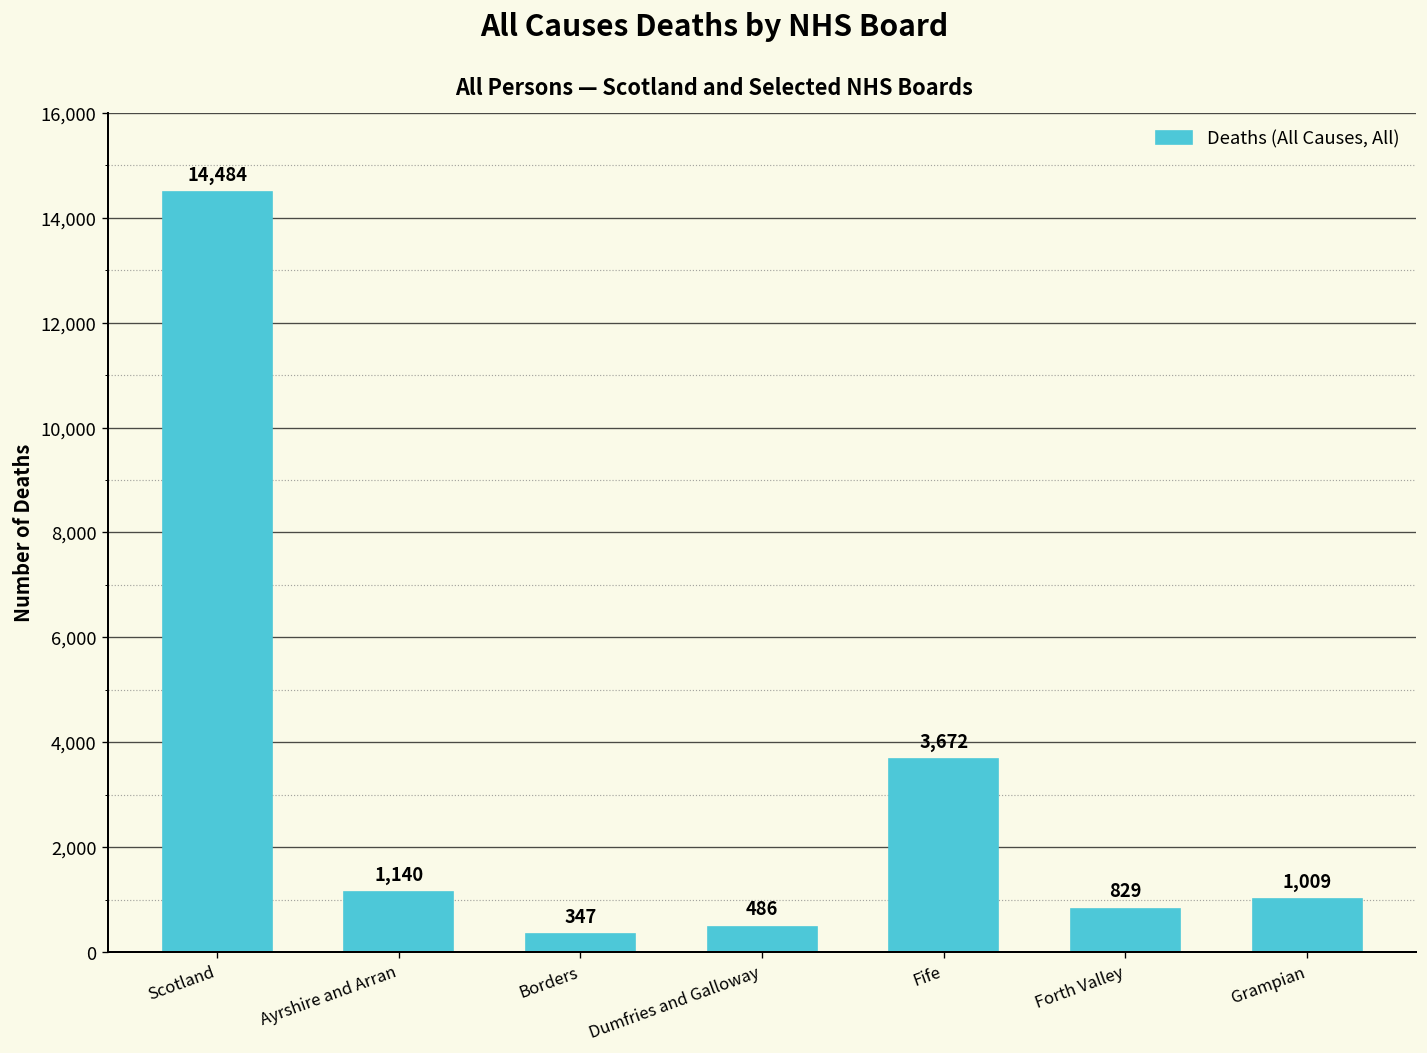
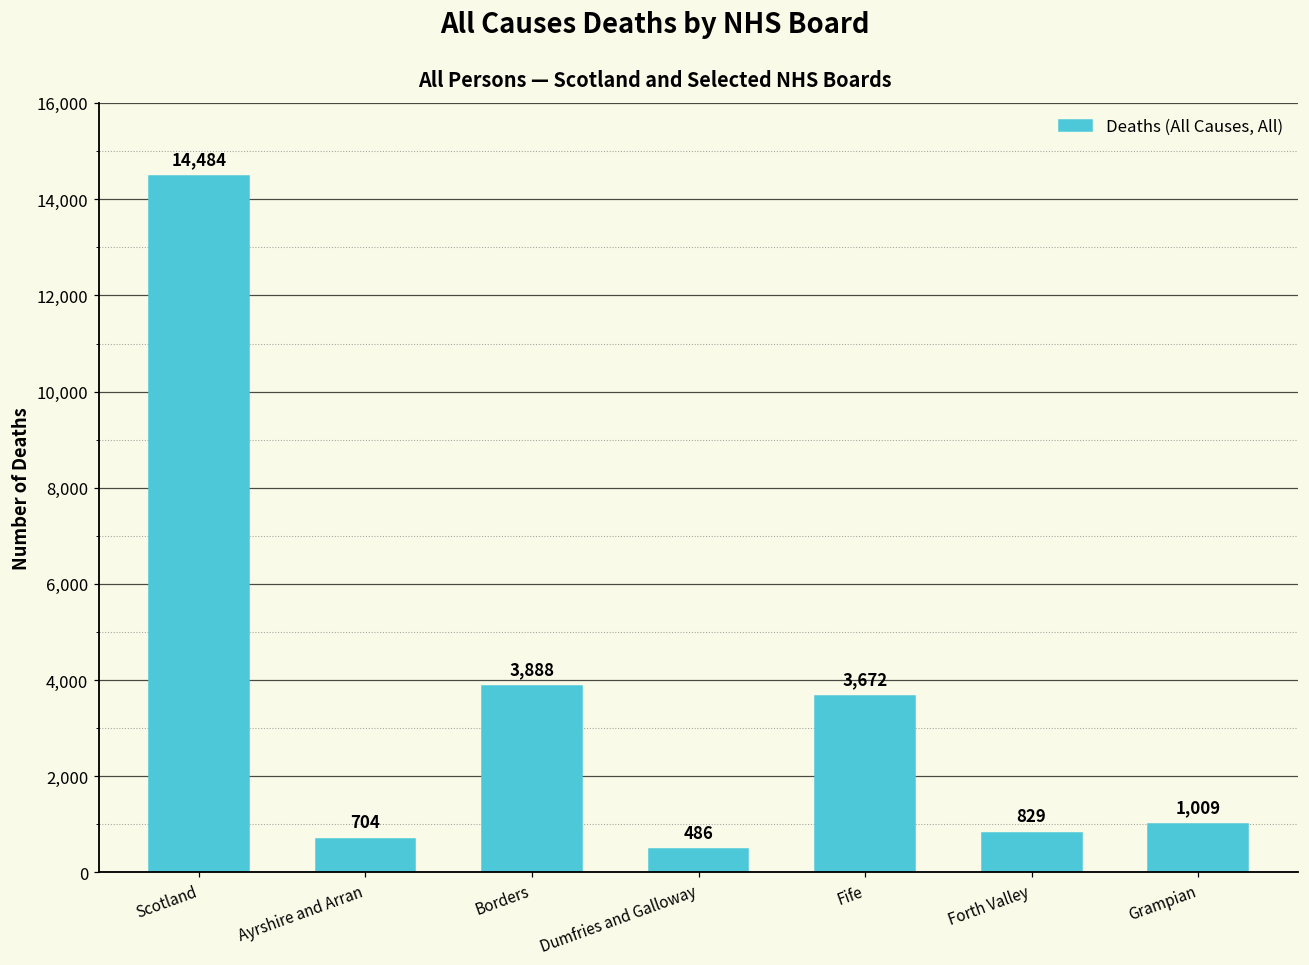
Ayrshire and Arran: 1,140 -> 704
Borders: 347 -> 3,888
